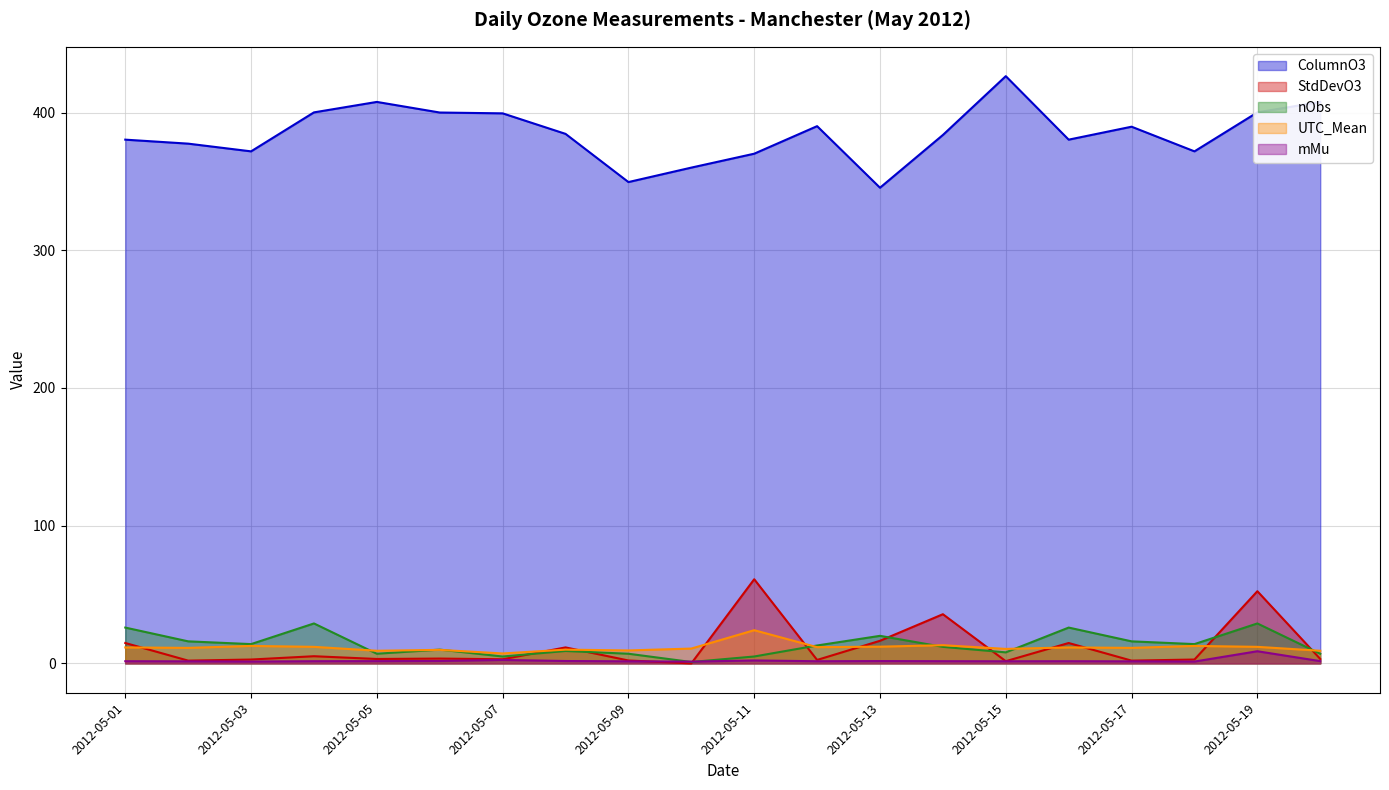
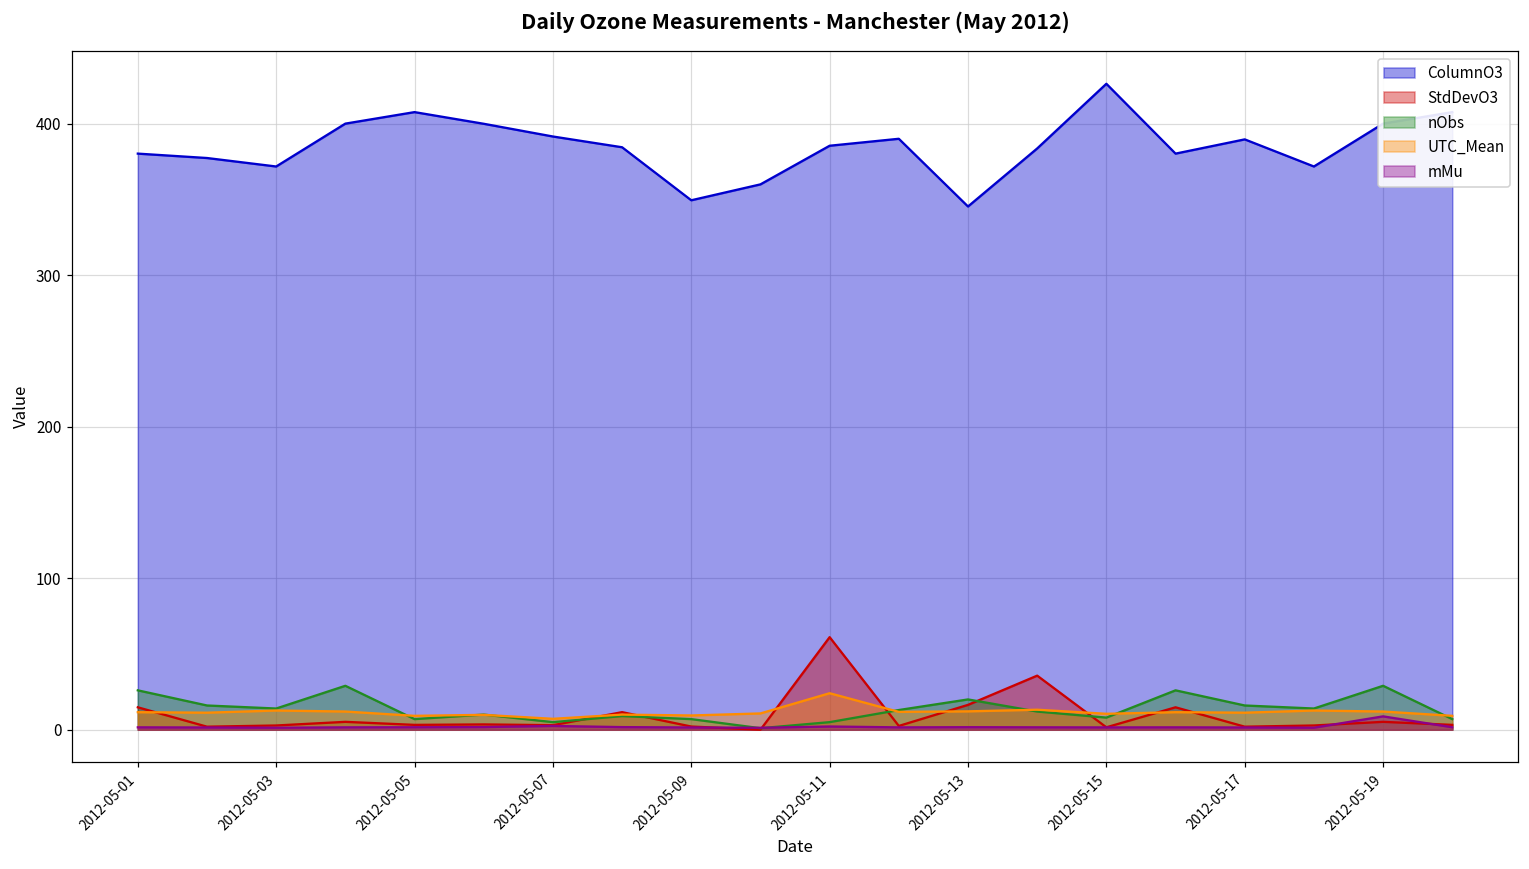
ColumnO3, 2012-05-07: 399 -> 392
ColumnO3, 2012-05-11: 370 -> 386
StdDevO3, 2012-05-19: 52 -> 5
